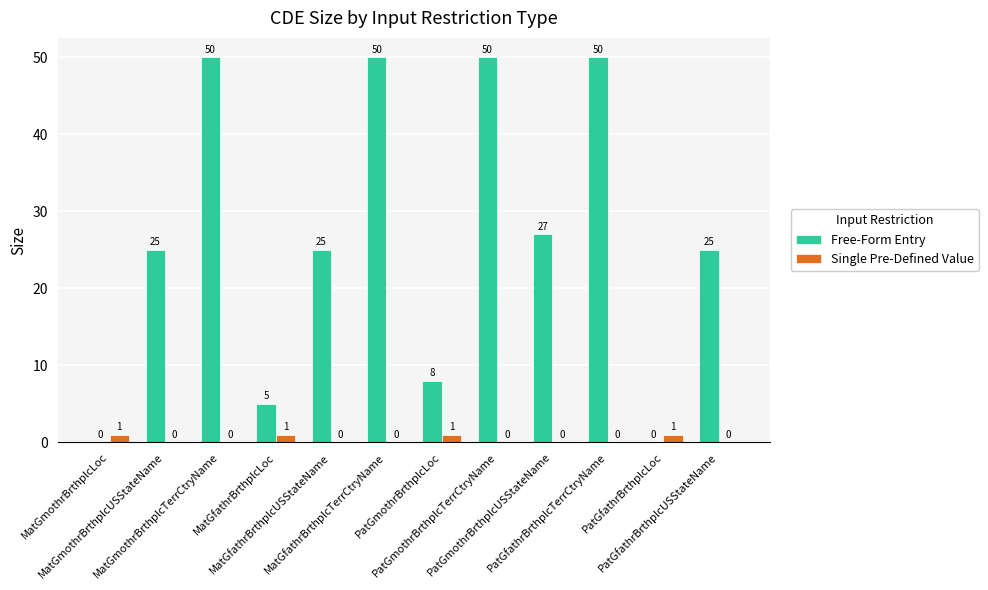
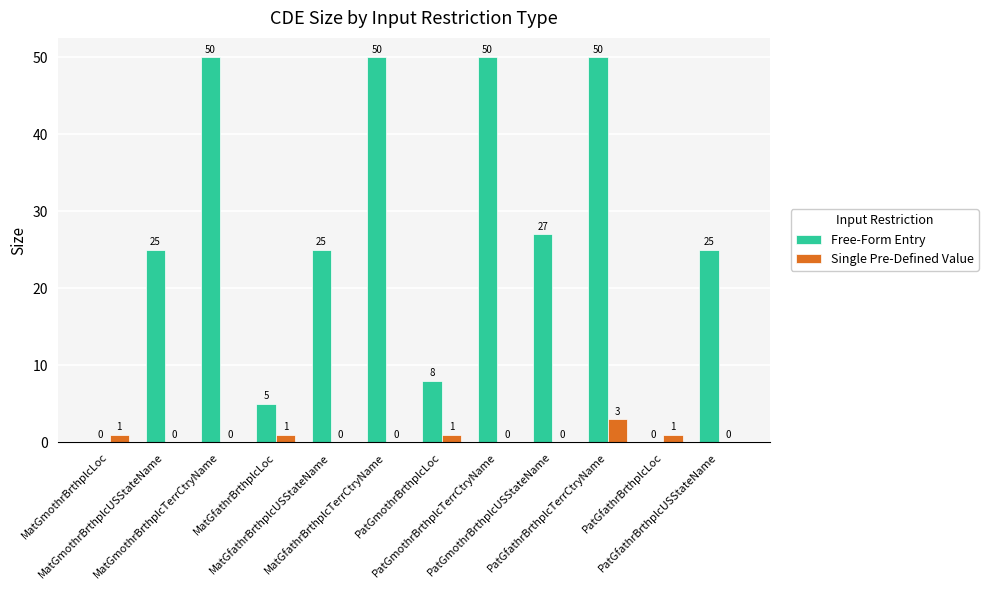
Single Pre-Defined Value, PatGfathrBrthplcTerrCtryName: 0 -> 3
